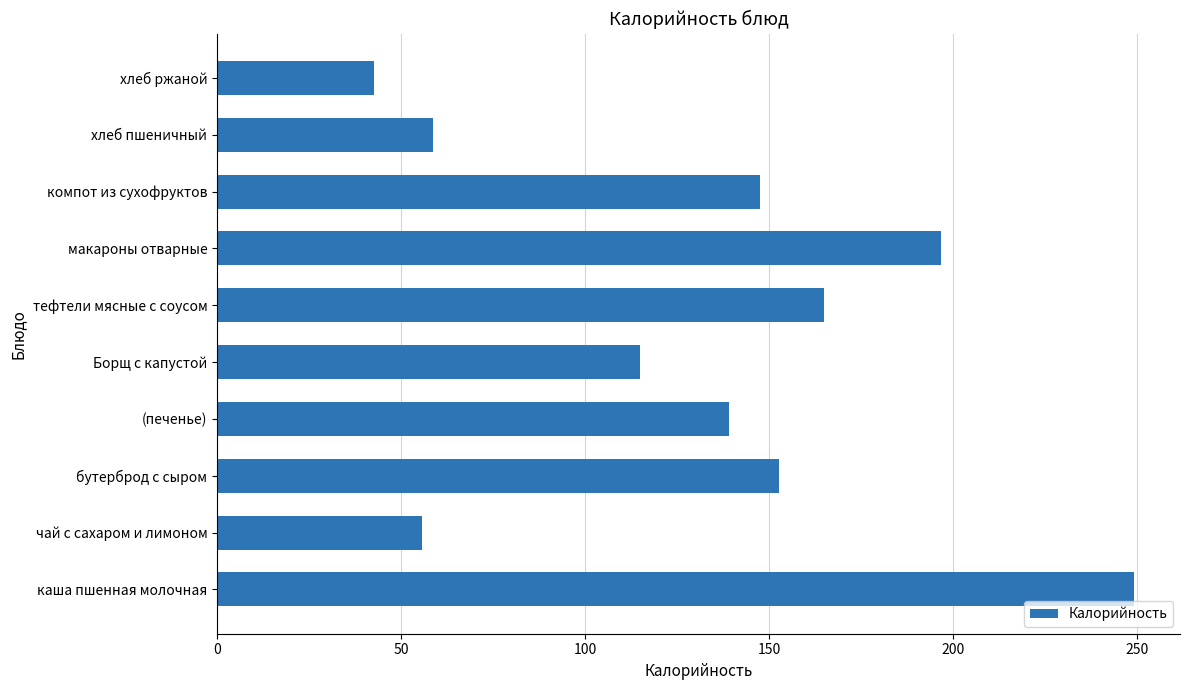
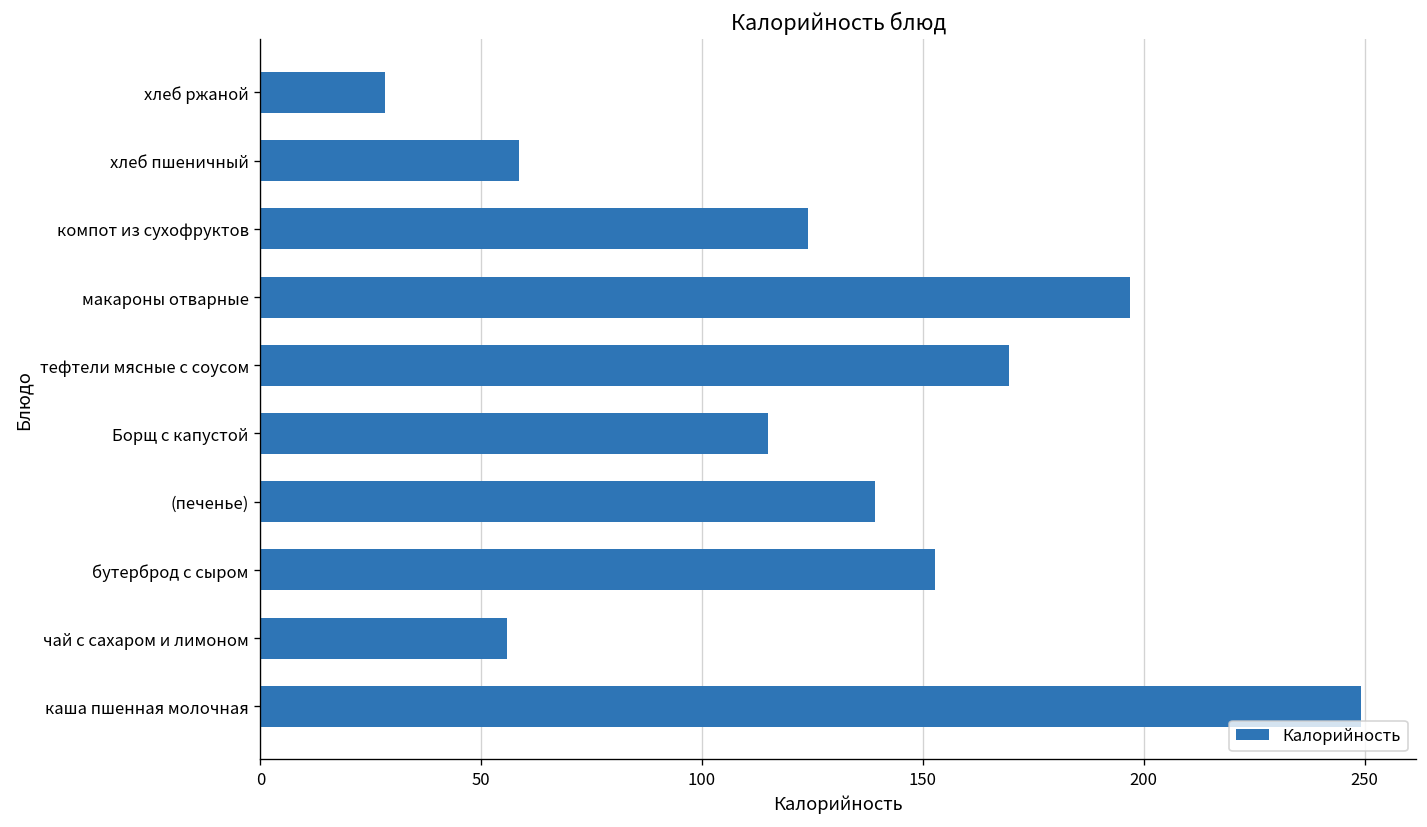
хлеб ржаной: 43 -> 28
компот из сухофруктов: 148 -> 124
тефтели мясные с соусом: 165 -> 170
